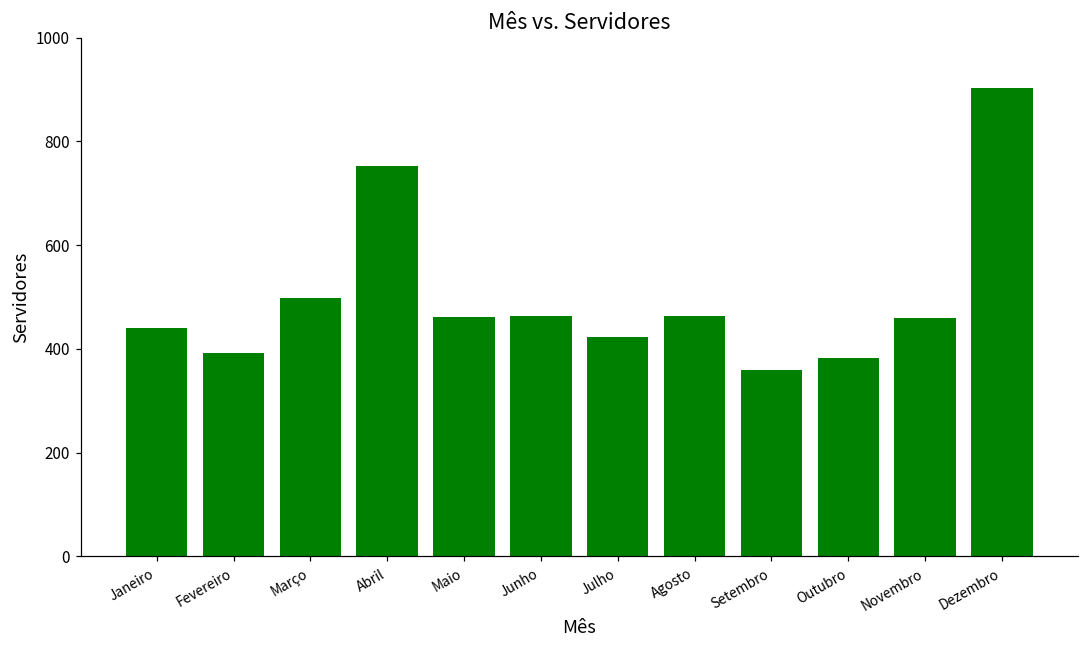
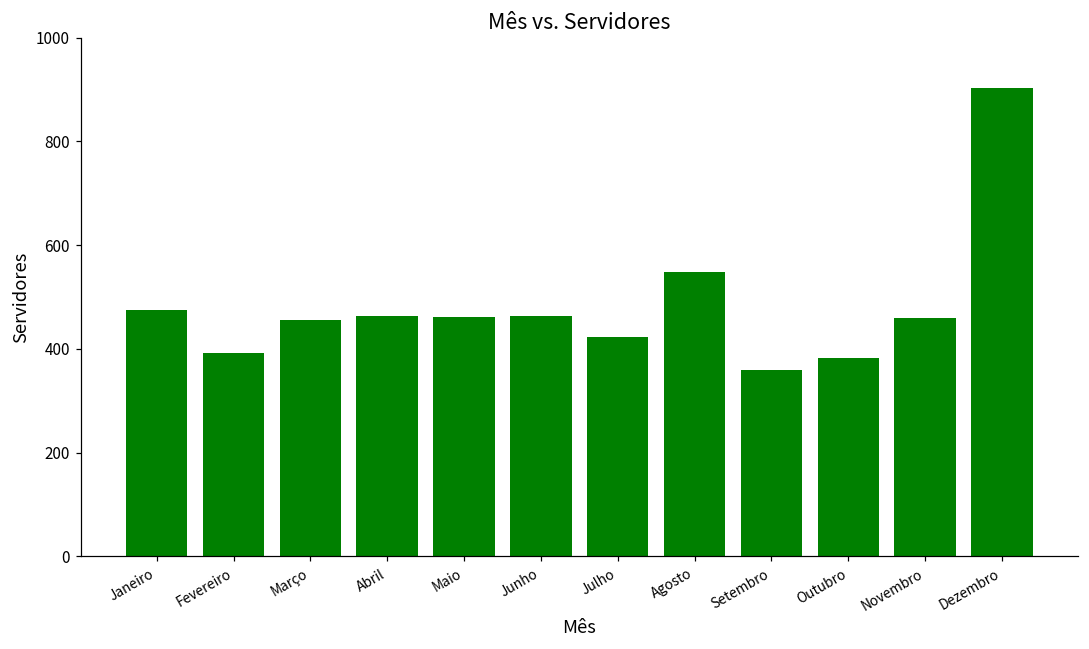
Janeiro: 440 -> 480
Março: 500 -> 460
Abril: 750 -> 460
Agosto: 460 -> 550
